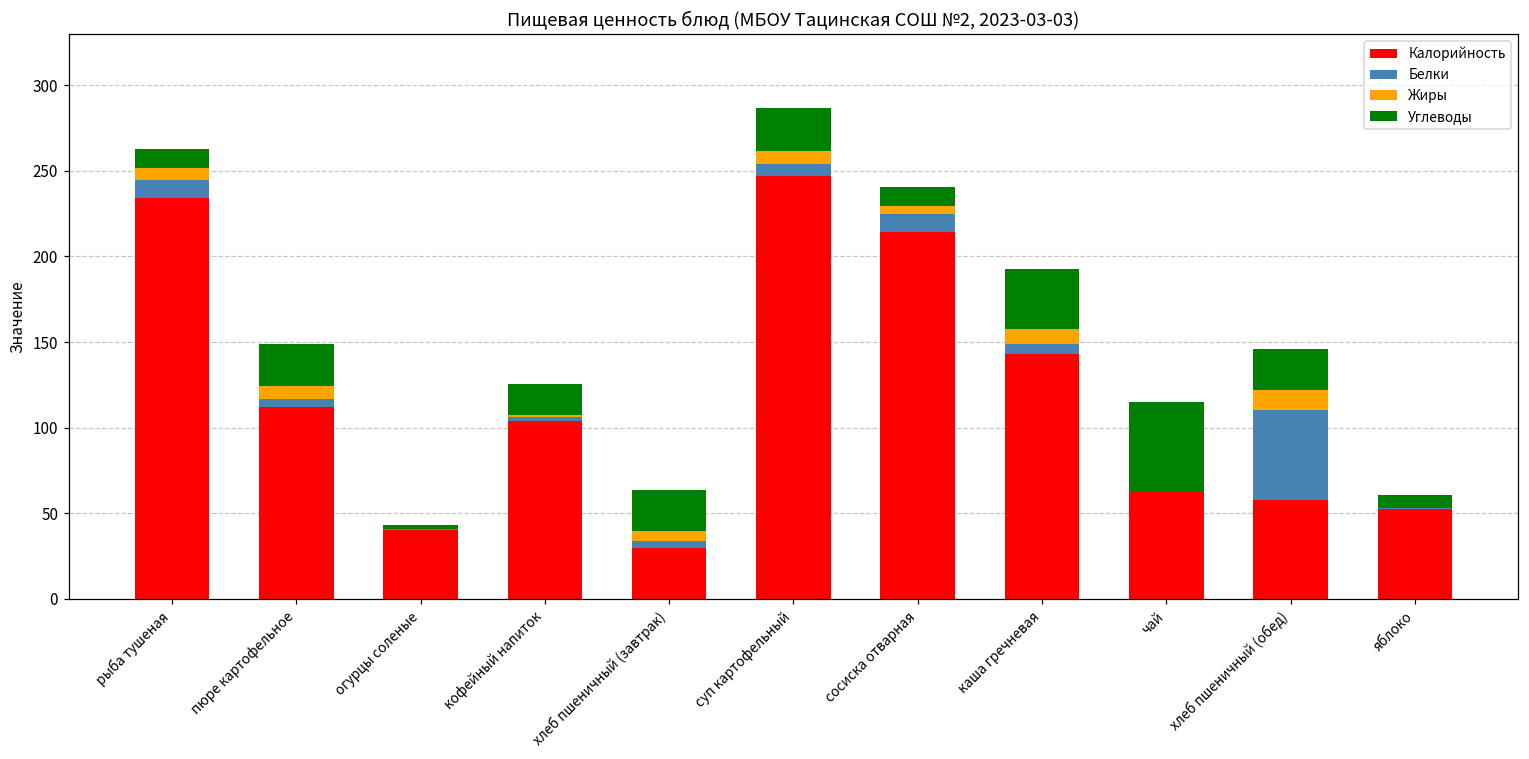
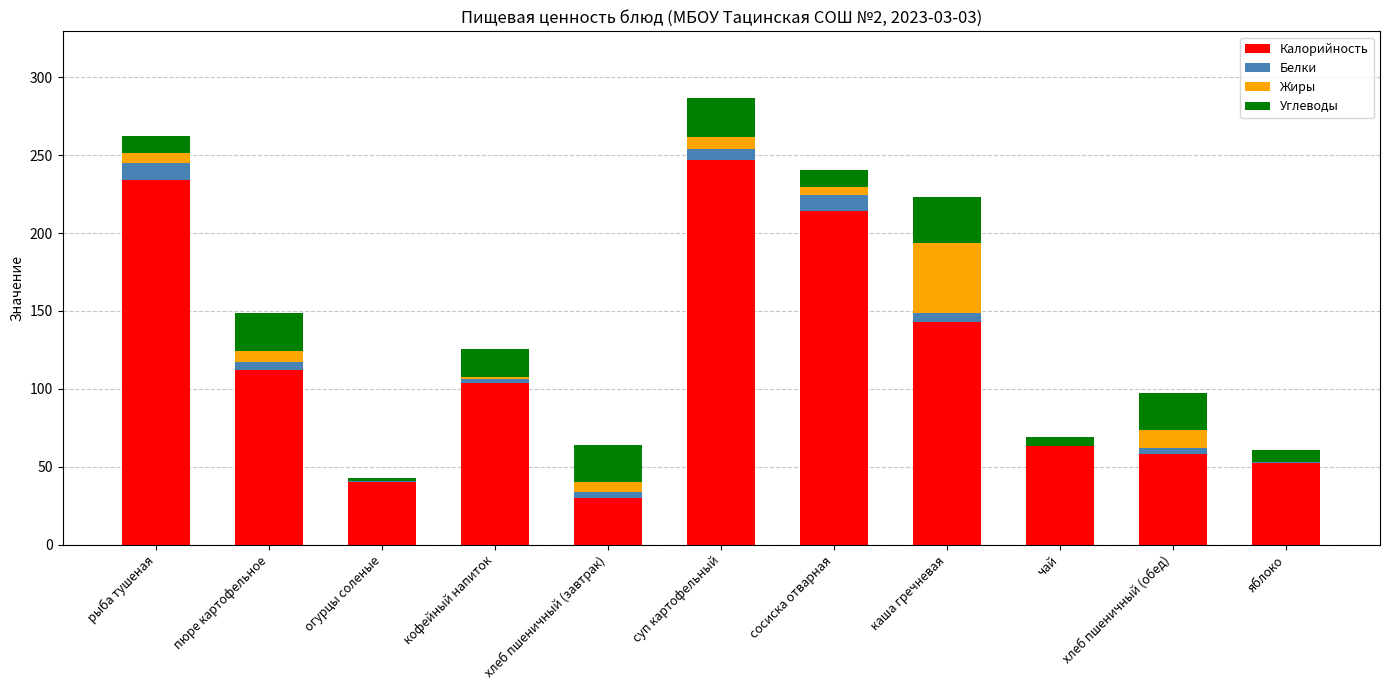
Жиры, каша гречневая: 9 -> 45
Углеводы, каша гречневая: 35 -> 29
Углеводы, чай: 52 -> 6
Белки, хлеб пшеничный (обед): 53 -> 4
